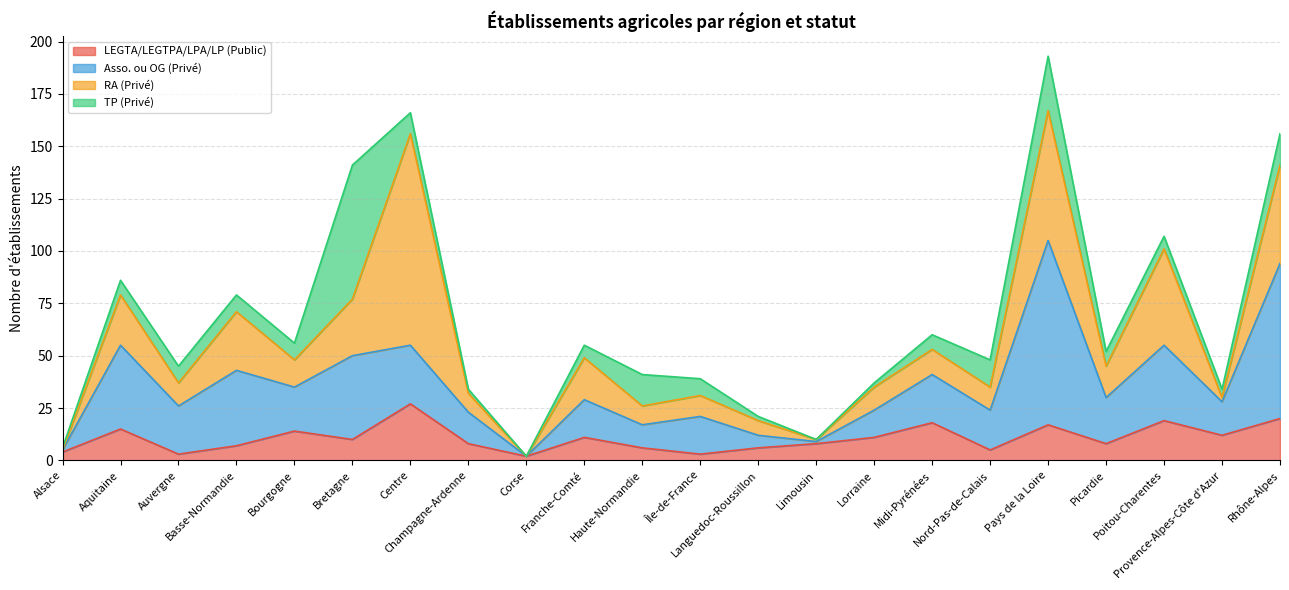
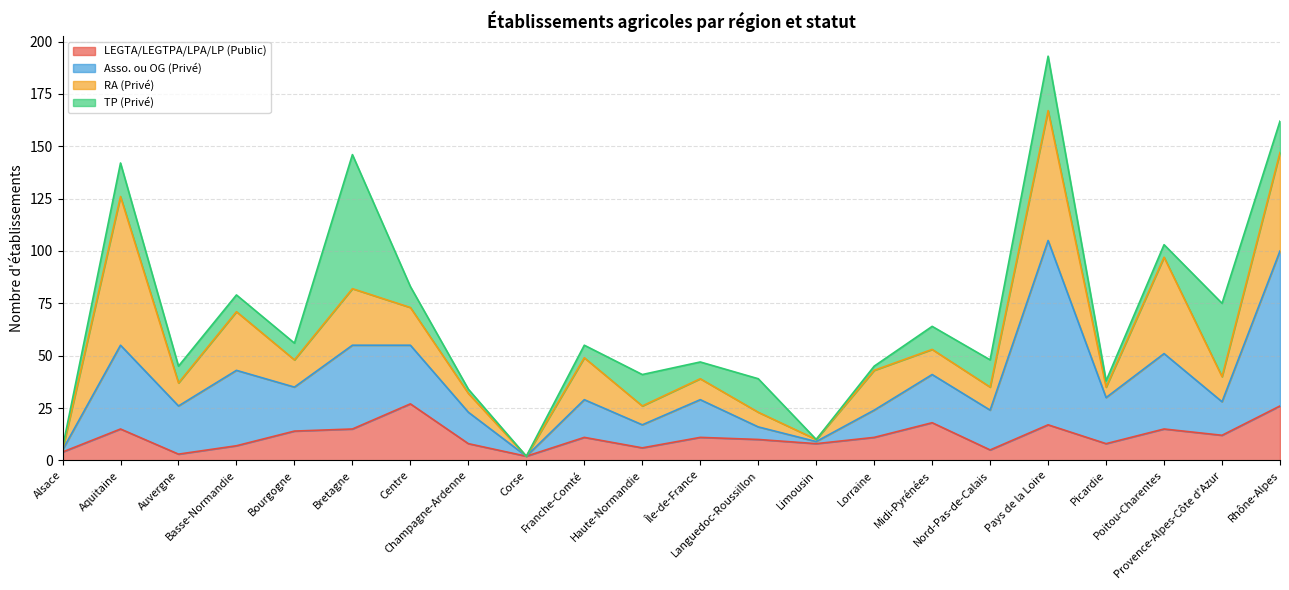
RA (Privé), Aquitaine: 24 -> 71
TP (Privé), Aquitaine: 7 -> 16
LEGTA/LEGTPA/LPA/LP (Public), Bretagne: 10 -> 15
RA (Privé), Centre: 101 -> 18
LEGTA/LEGTPA/LPA/LP (Public), Île-de-France: 3 -> 11
LEGTA/LEGTPA/LPA/LP (Public), Languedoc-Roussillon: 6 -> 10
TP (Privé), Languedoc-Roussillon: 2 -> 16
RA (Privé), Lorraine: 11 -> 19
TP (Privé), Midi-Pyrénées: 7 -> 11
RA (Privé), Picardie: 15 -> 5
TP (Privé), Picardie: 7 -> 3
LEGTA/LEGTPA/LPA/LP (Public), Poitou-Charentes: 19 -> 15
RA (Privé), Provence-Alpes-Côte d'Azur: 2 -> 12
TP (Privé), Provence-Alpes-Côte d'Azur: 4 -> 35
LEGTA/LEGTPA/LPA/LP (Public), Rhône-Alpes: 20 -> 26
